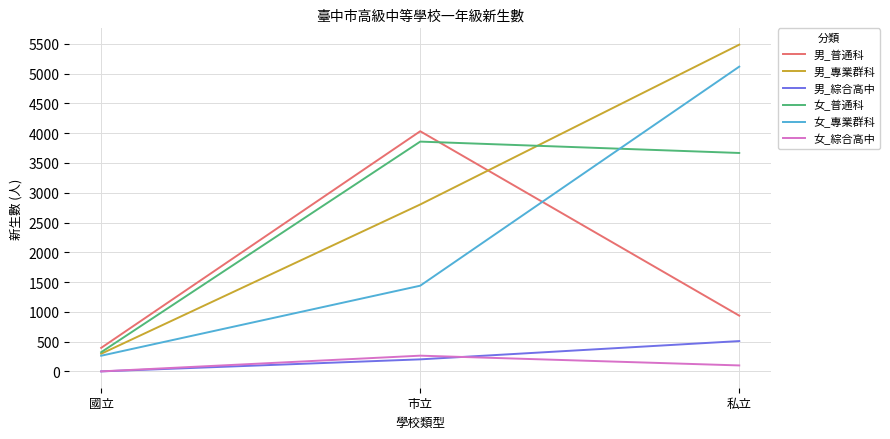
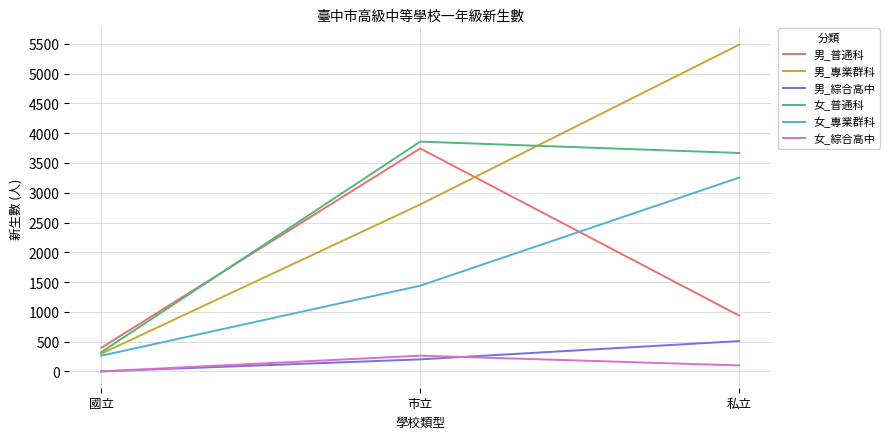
男_普通科, 市立: 4000 -> 3700
女_專業群科, 私立: 5100 -> 3300
